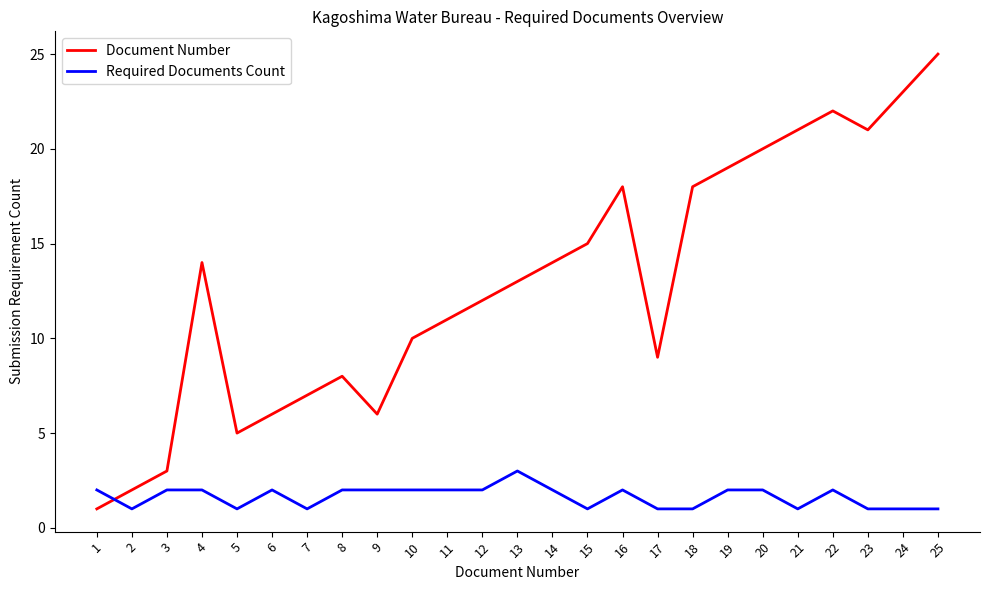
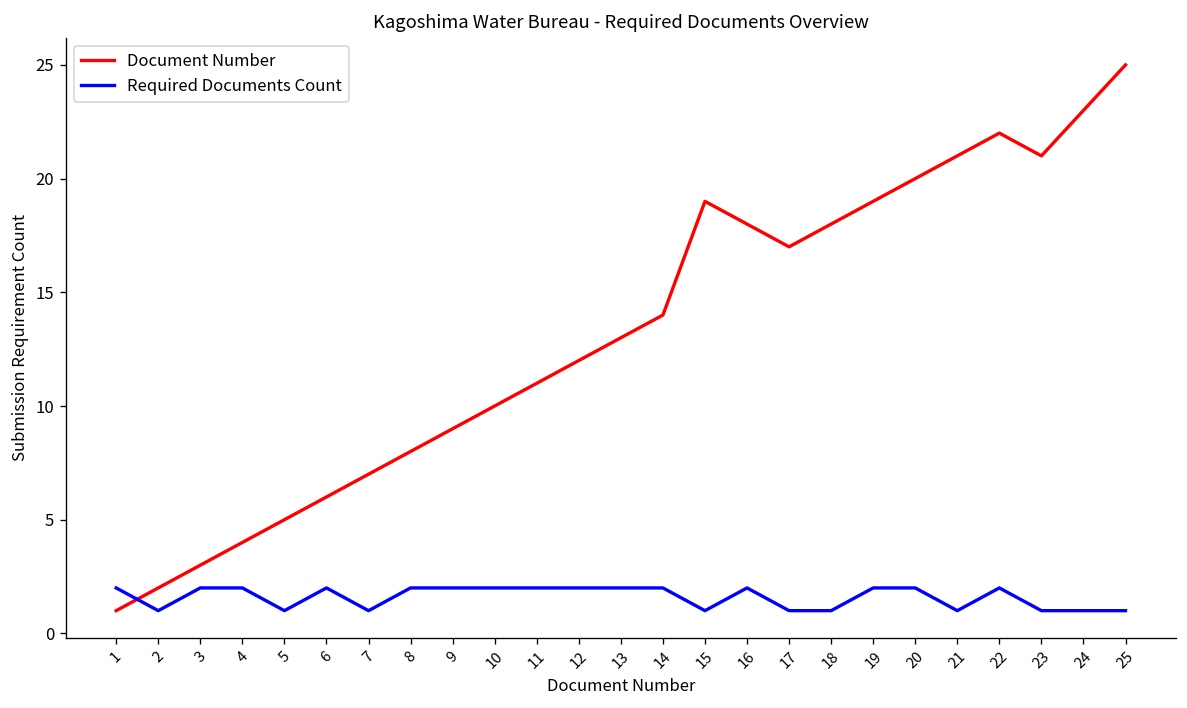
Document Number, 4: 14 -> 4
Document Number, 9: 6 -> 9
Required Documents Count, 13: 3 -> 2
Document Number, 15: 15 -> 19
Document Number, 17: 9 -> 17
